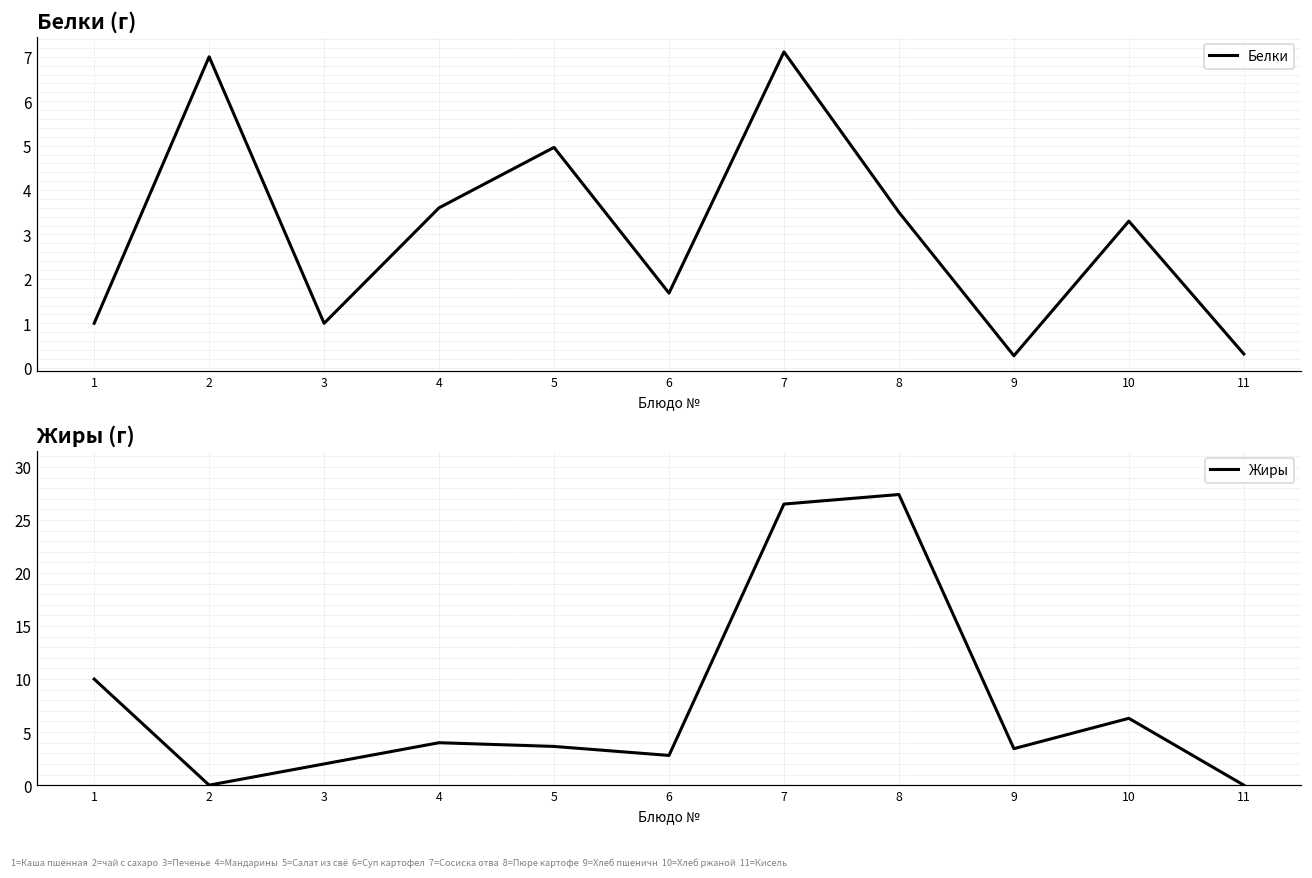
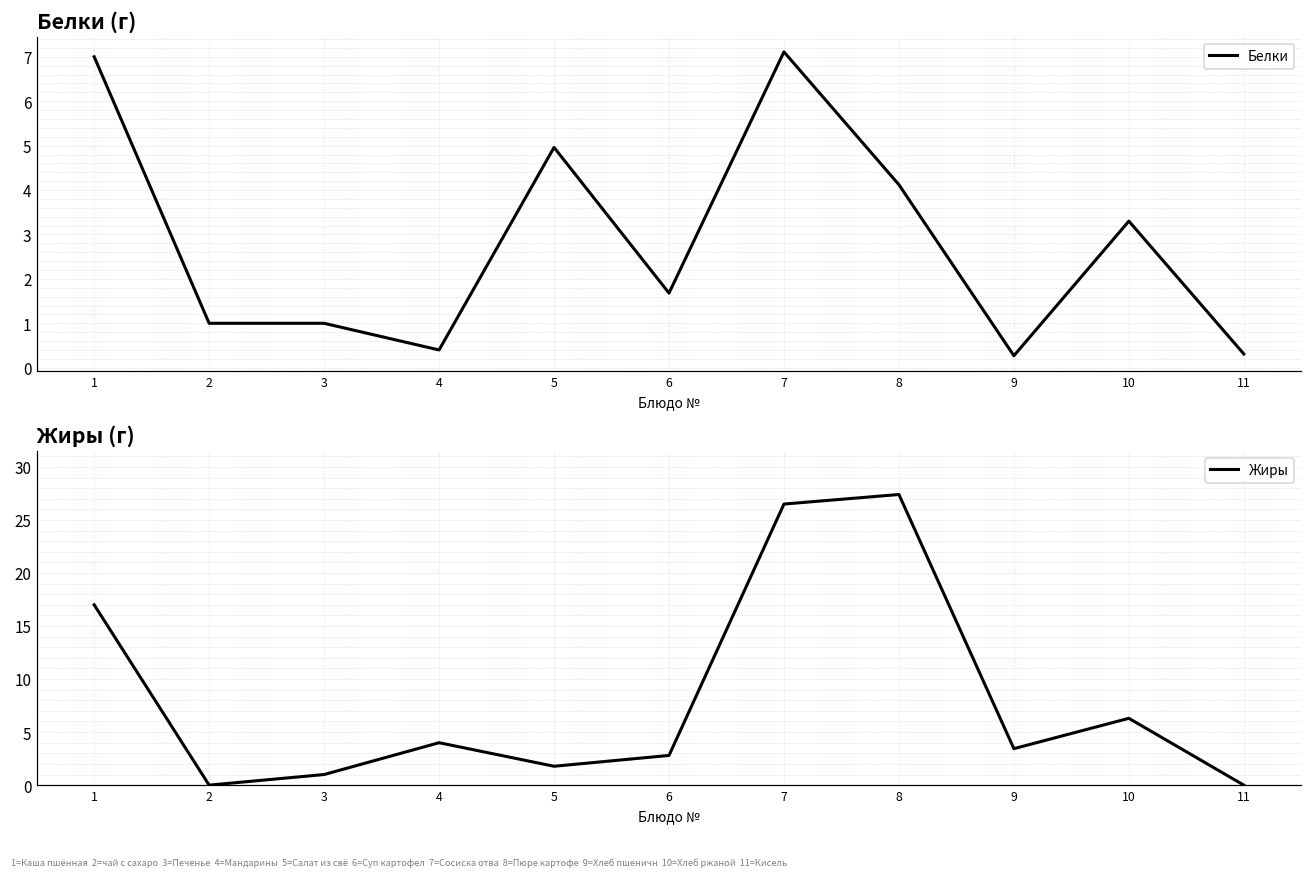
Белки (г), 1: 1 -> 7
Белки (г), 2: 7 -> 1
Белки (г), 4: 3.6 -> 0.4
Белки (г), 8: 3.5 -> 4.1
Жиры (г), 1: 10 -> 17
Жиры (г), 3: 2 -> 1
Жиры (г), 5: 4 -> 2
